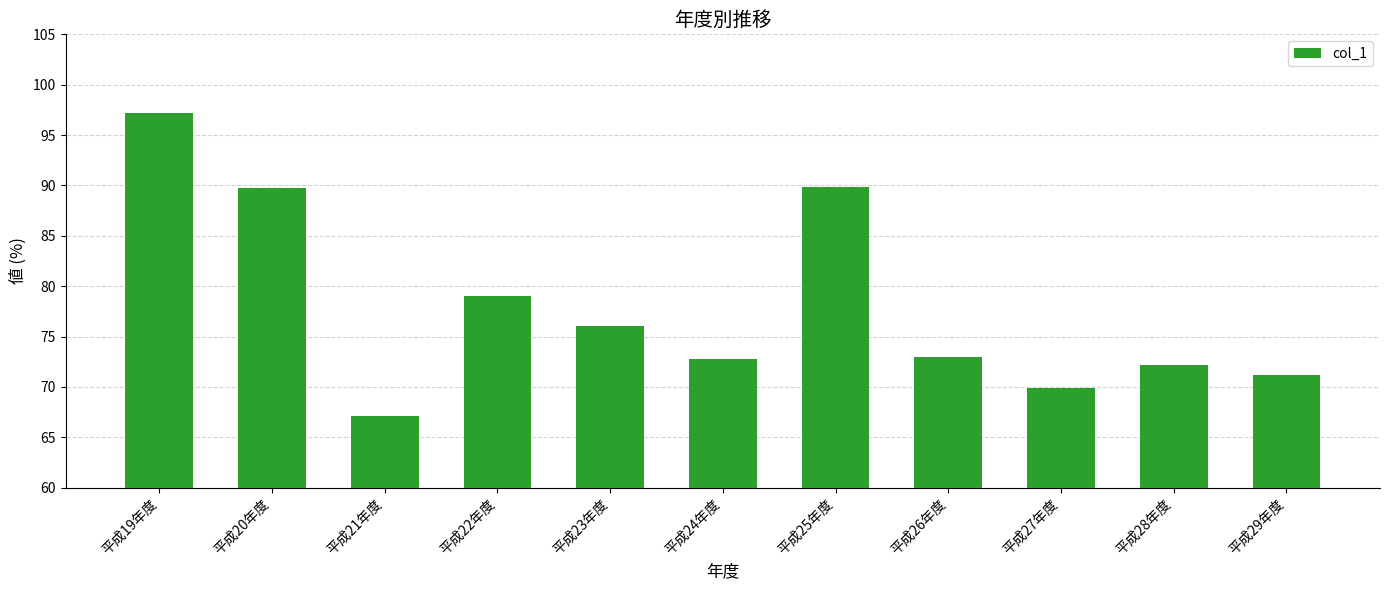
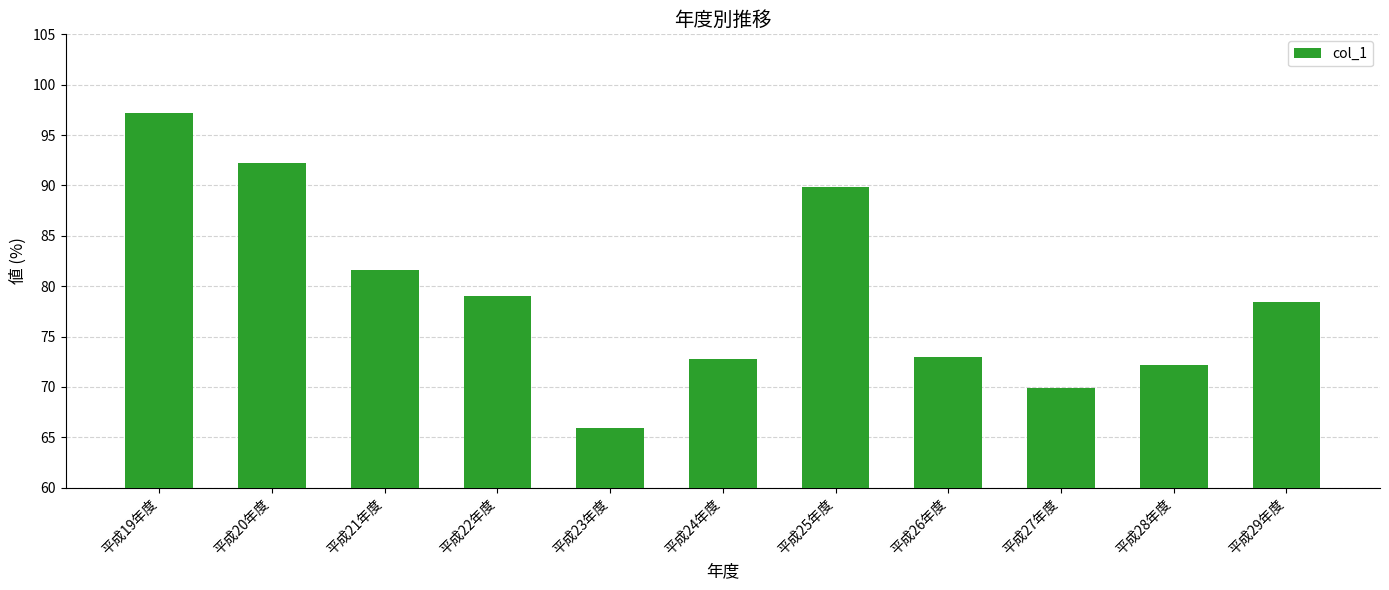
平成20年度: 89.7 -> 92.2
平成21年度: 67.1 -> 81.6
平成23年度: 76.0 -> 65.9
平成29年度: 71.2 -> 78.4
